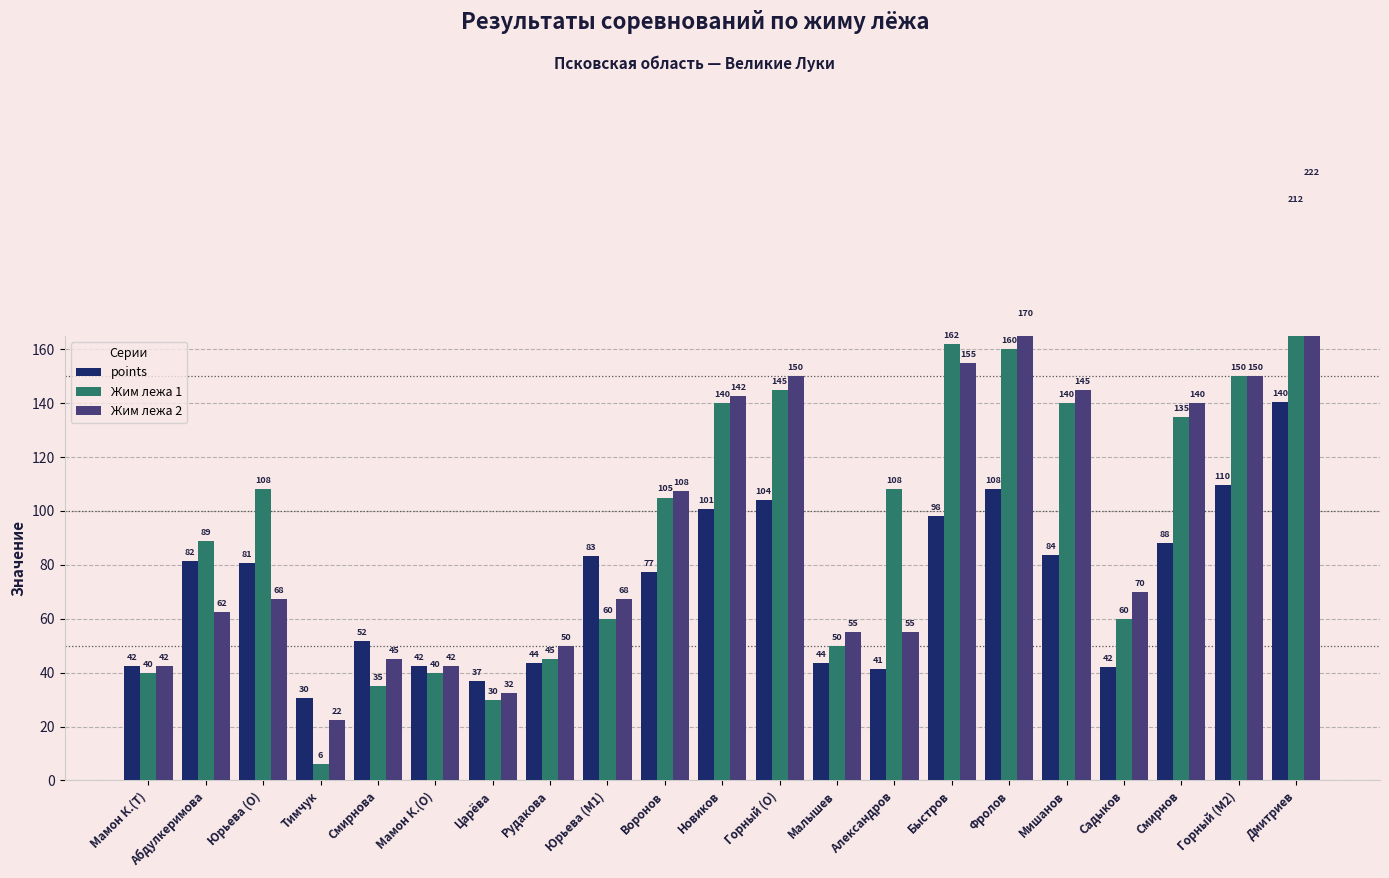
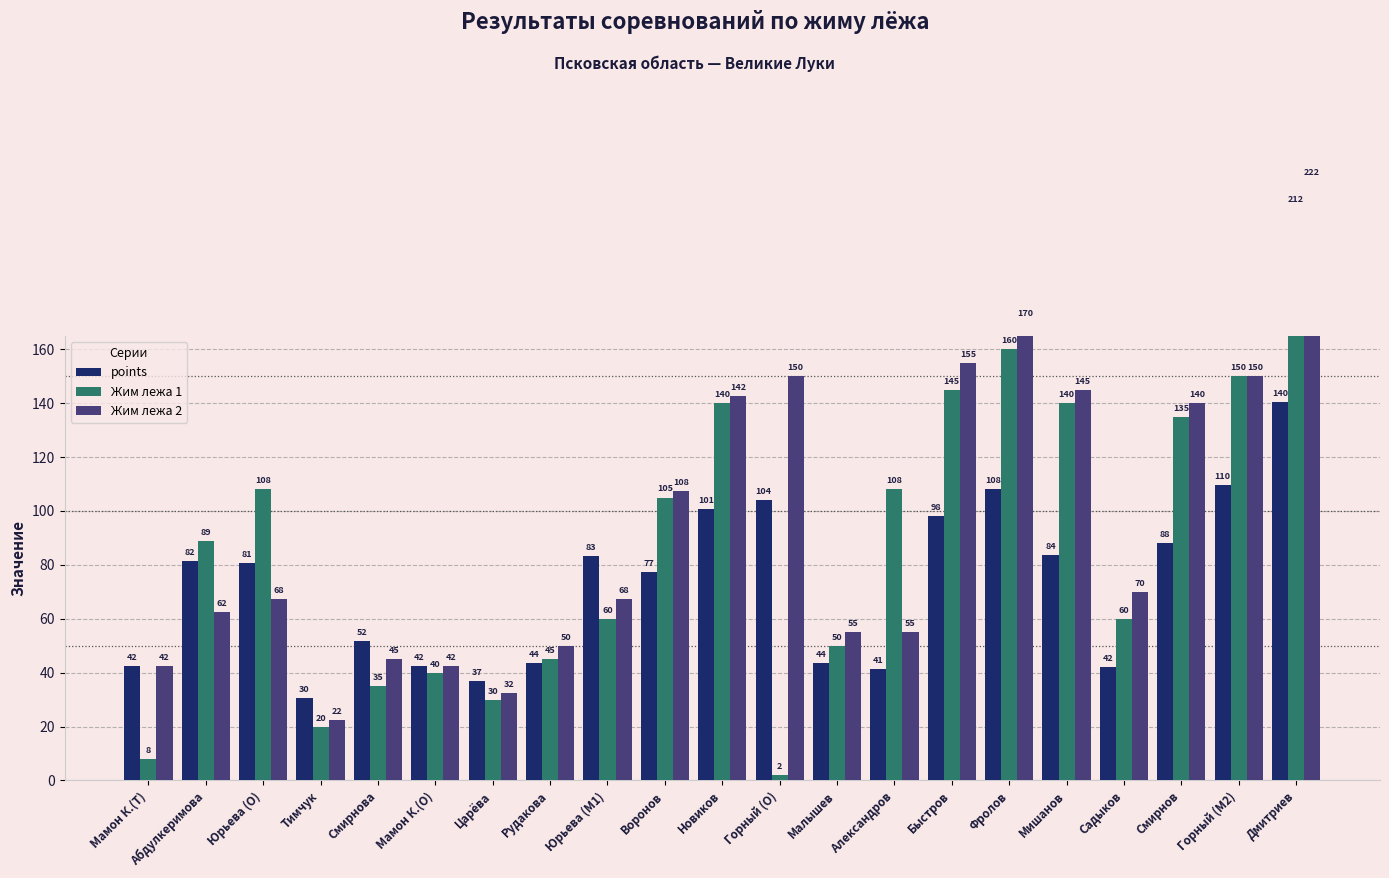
Жим лежа 1, Мамон К.(T): 40 -> 8
Жим лежа 1, Тимчук: 6 -> 20
Жим лежа 1, Горный (O): 145 -> 2
Жим лежа 1, Быстров: 162 -> 145
